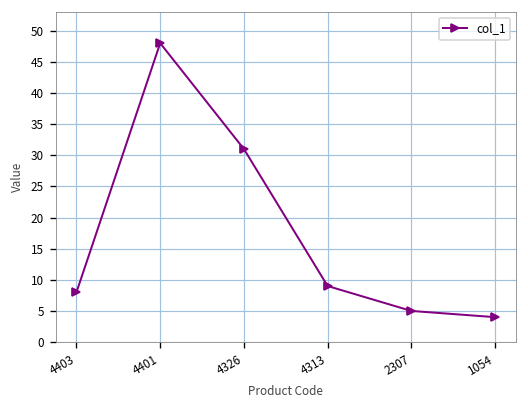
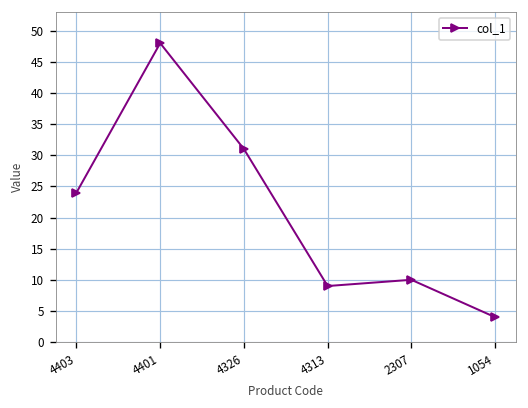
4403: 8 -> 24
2307: 5 -> 10
